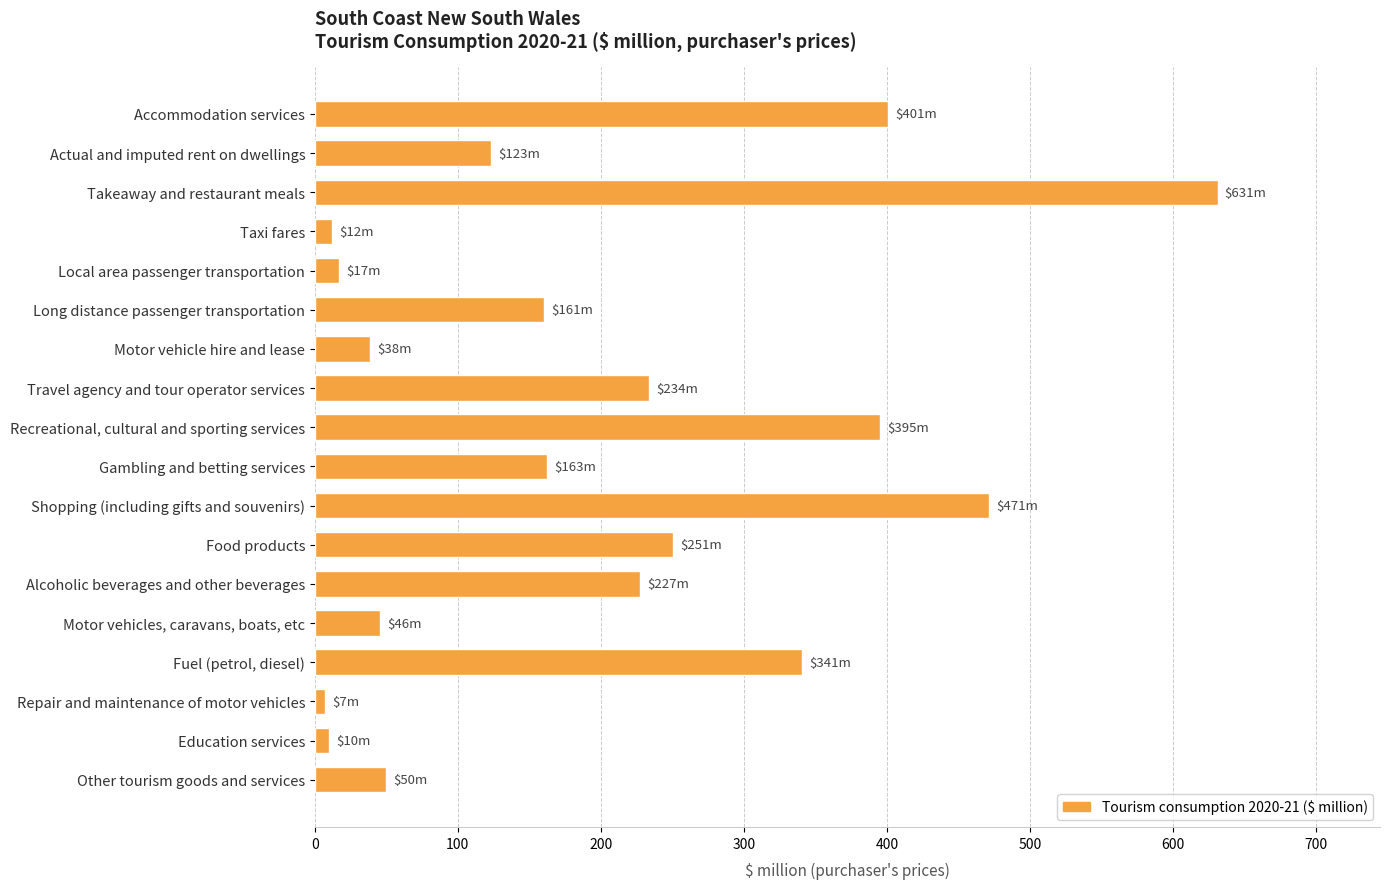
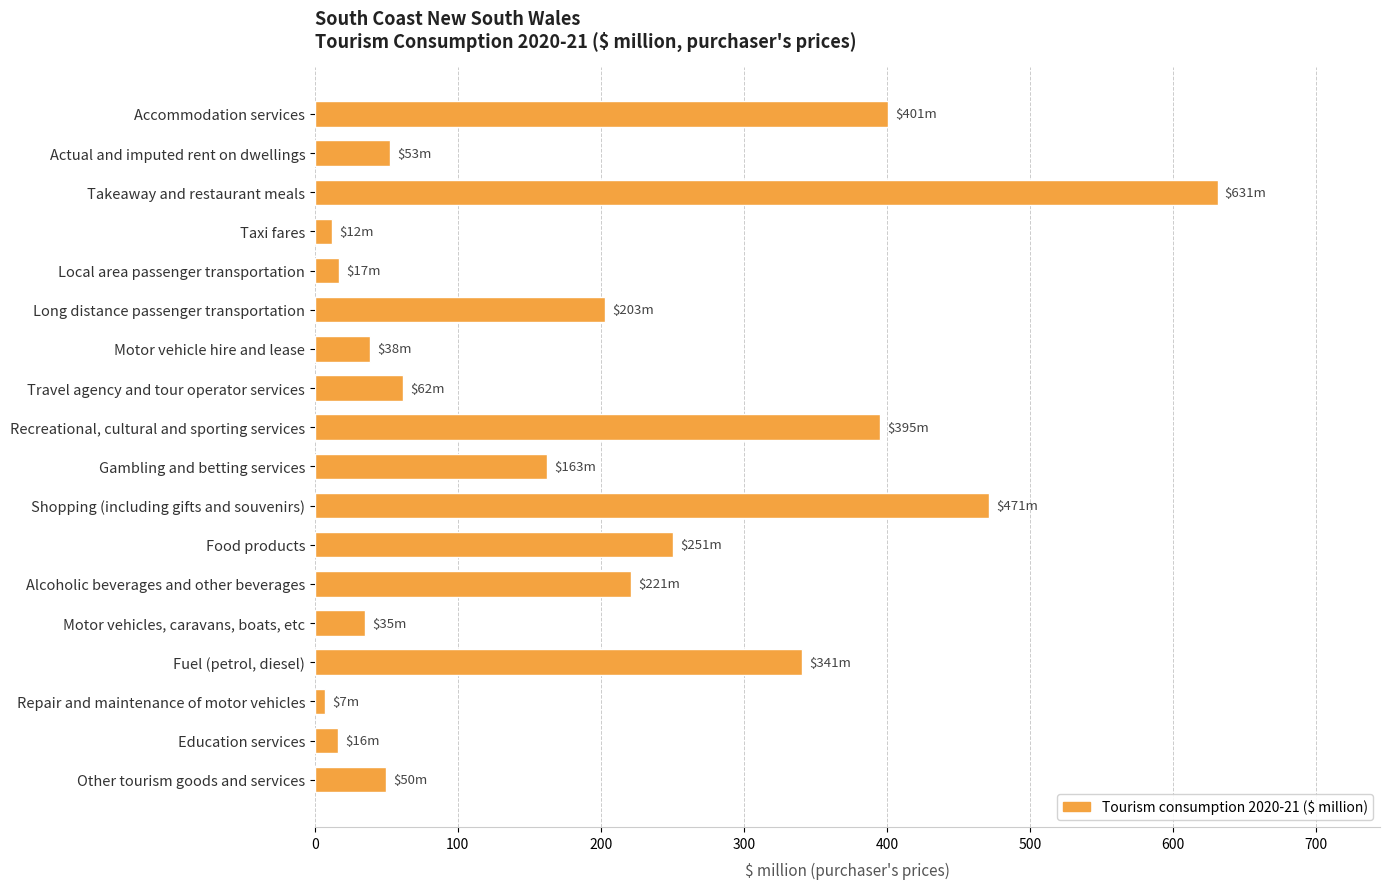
Actual and imputed rent on dwellings: $123m -> $53m
Long distance passenger transportation: $161m -> $203m
Travel agency and tour operator services: $234m -> $62m
Alcoholic beverages and other beverages: $227m -> $221m
Motor vehicles, caravans, boats, etc: $46m -> $35m
Education services: $10m -> $16m
